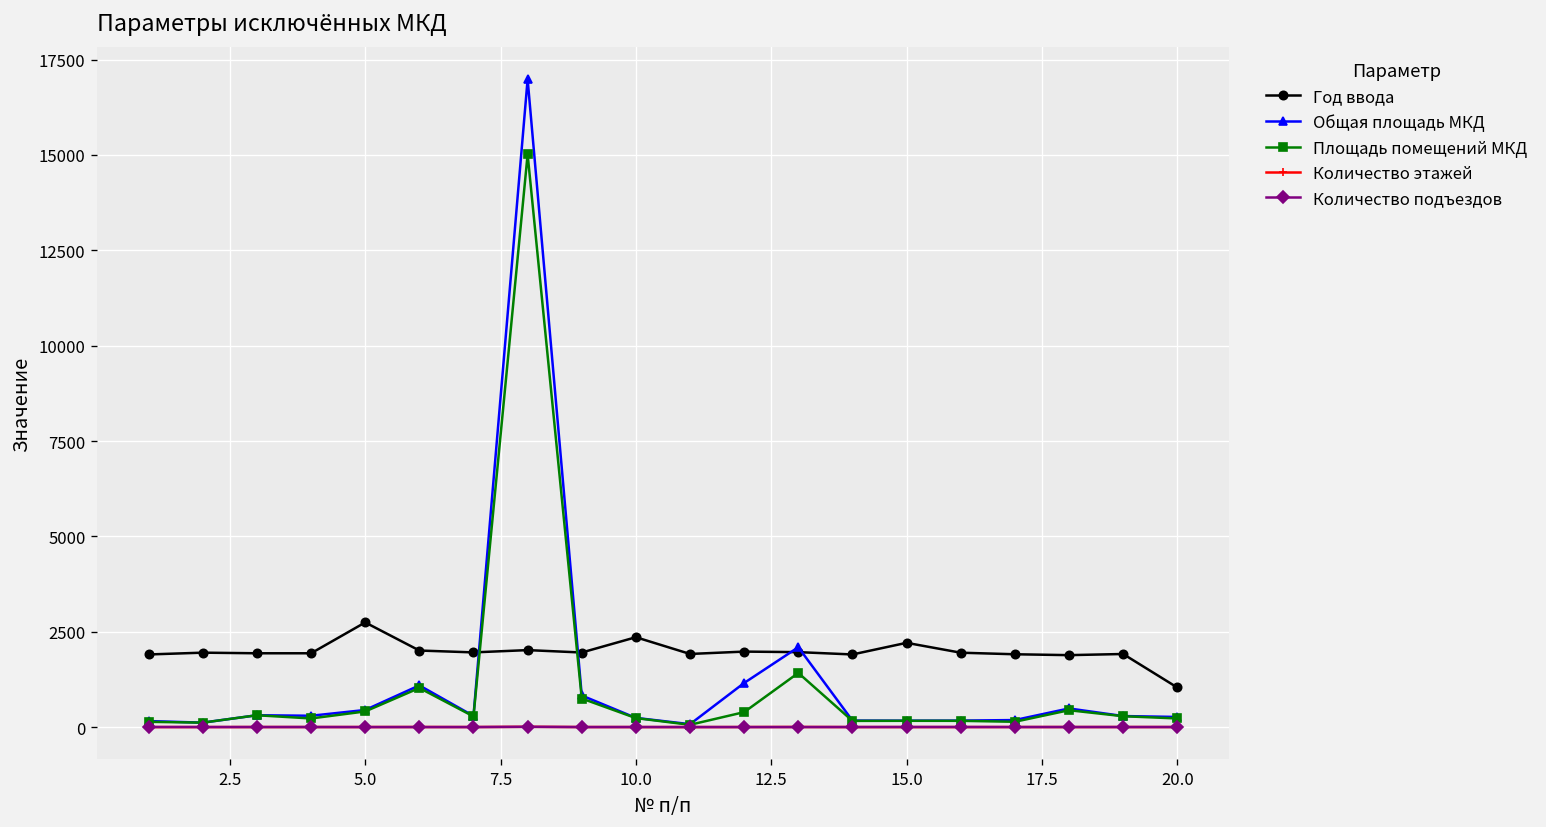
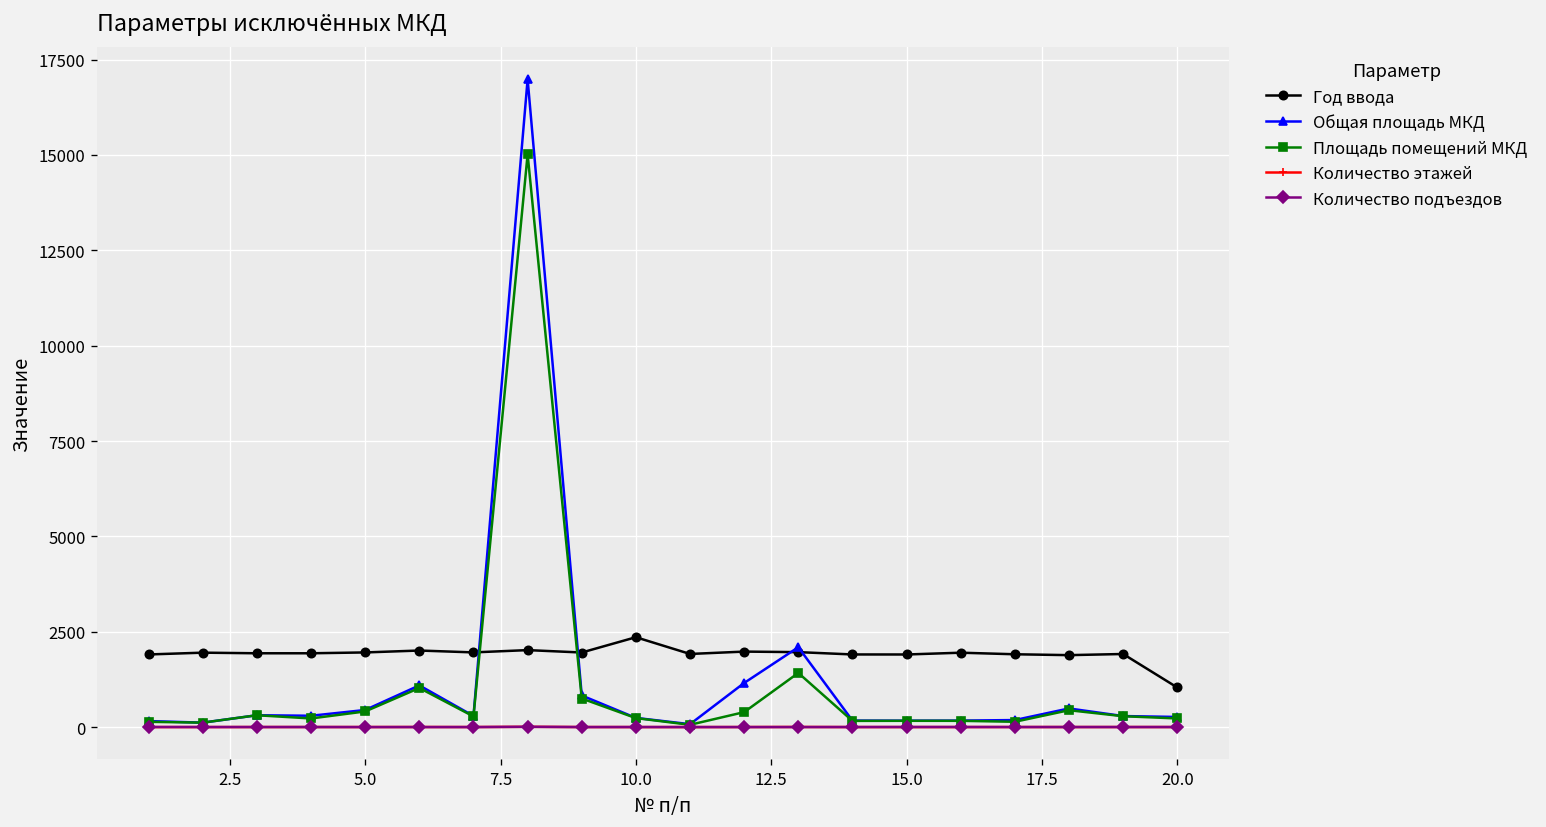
Год ввода, 5.0: 2700 -> 2000
Год ввода, 15.0: 2200 -> 1900
